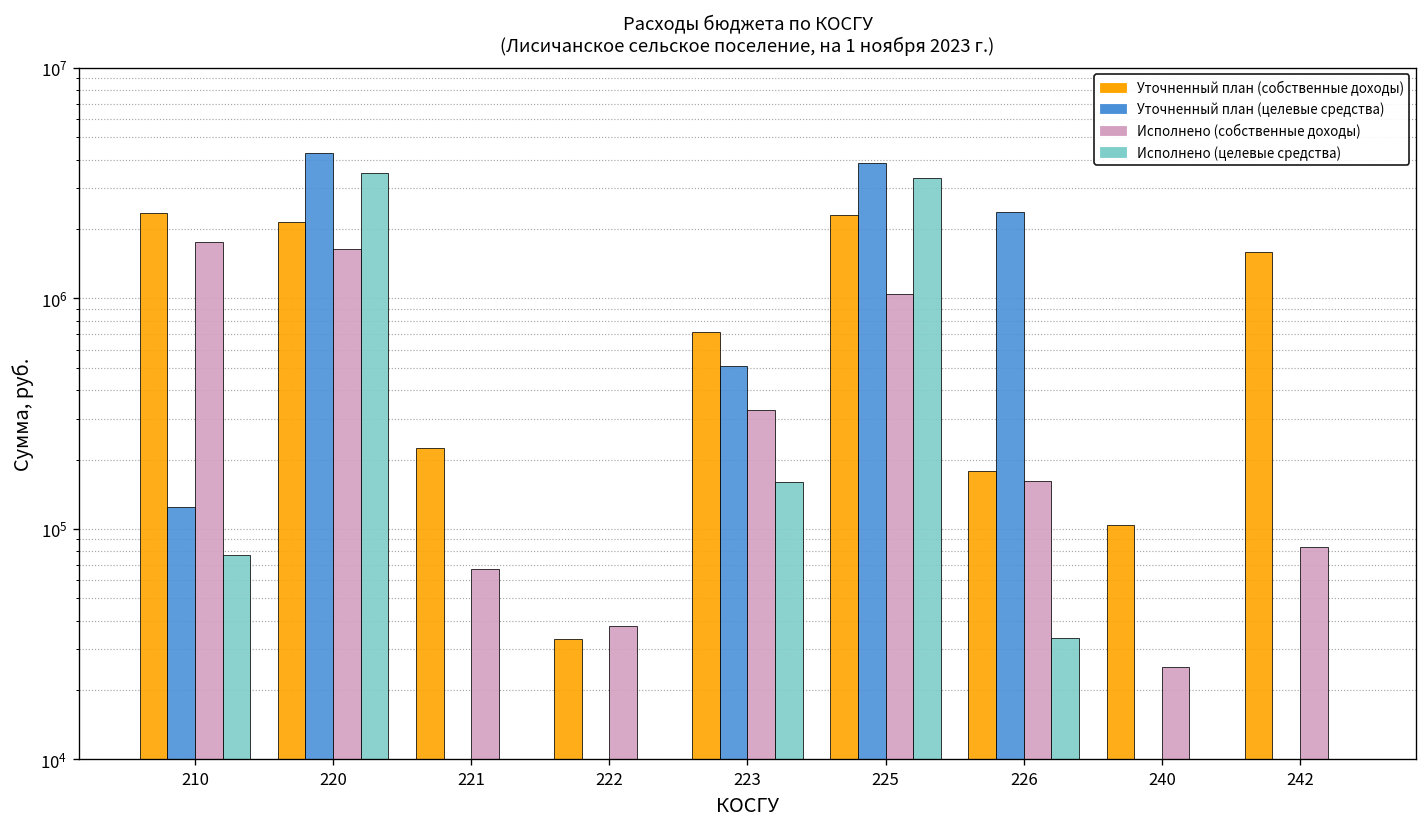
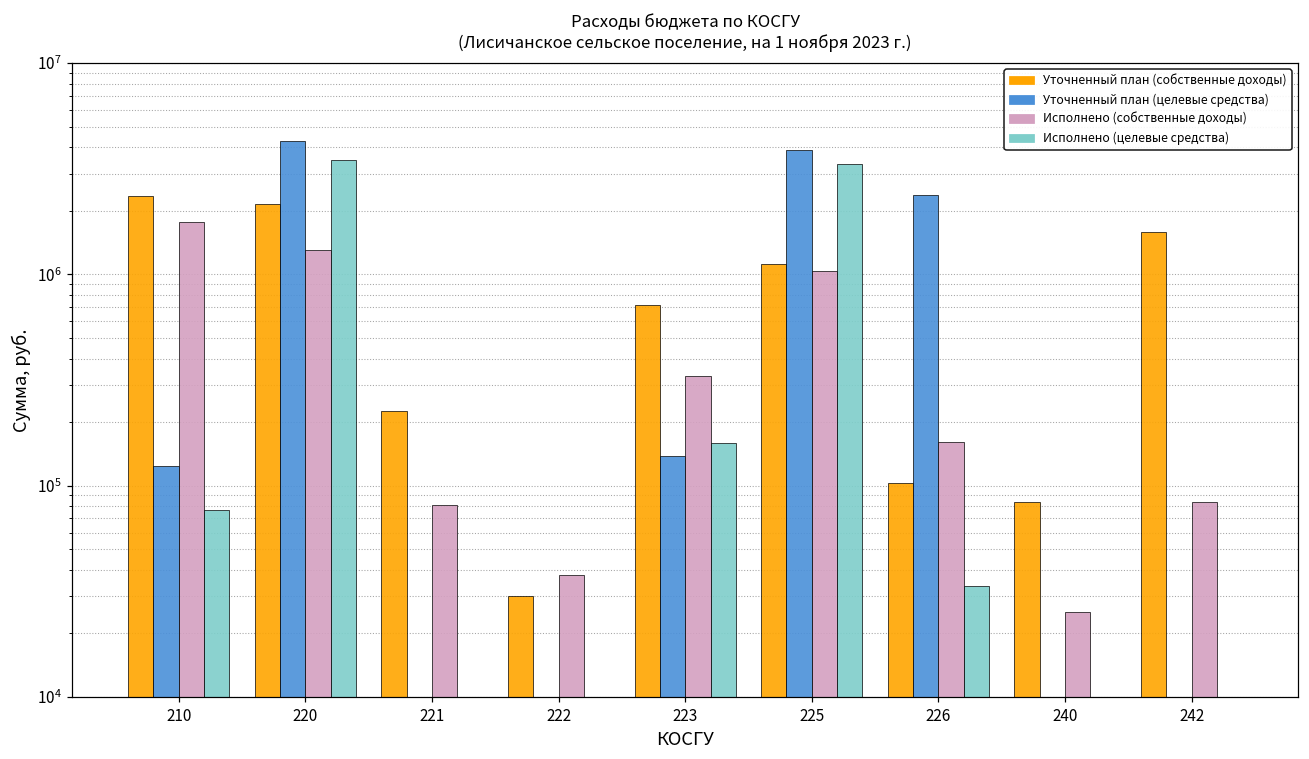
Исполнено (собственные доходы), 220: 1600000 -> 1300000
Исполнено (собственные доходы), 221: 67000 -> 81000
Уточненный план (собственные доходы), 222: 33000 -> 30000
Уточненный план (целевые средства), 223: 510000 -> 140000
Уточненный план (собственные доходы), 225: 2300000 -> 1100000
Уточненный план (собственные доходы), 226: 180000 -> 100000
Уточненный план (собственные доходы), 240: 100000 -> 83000
